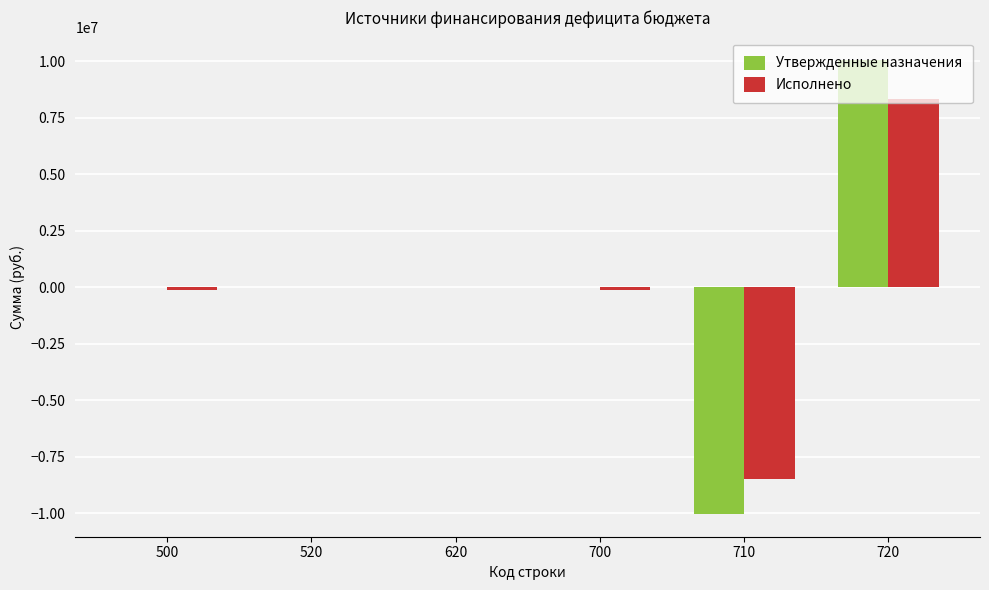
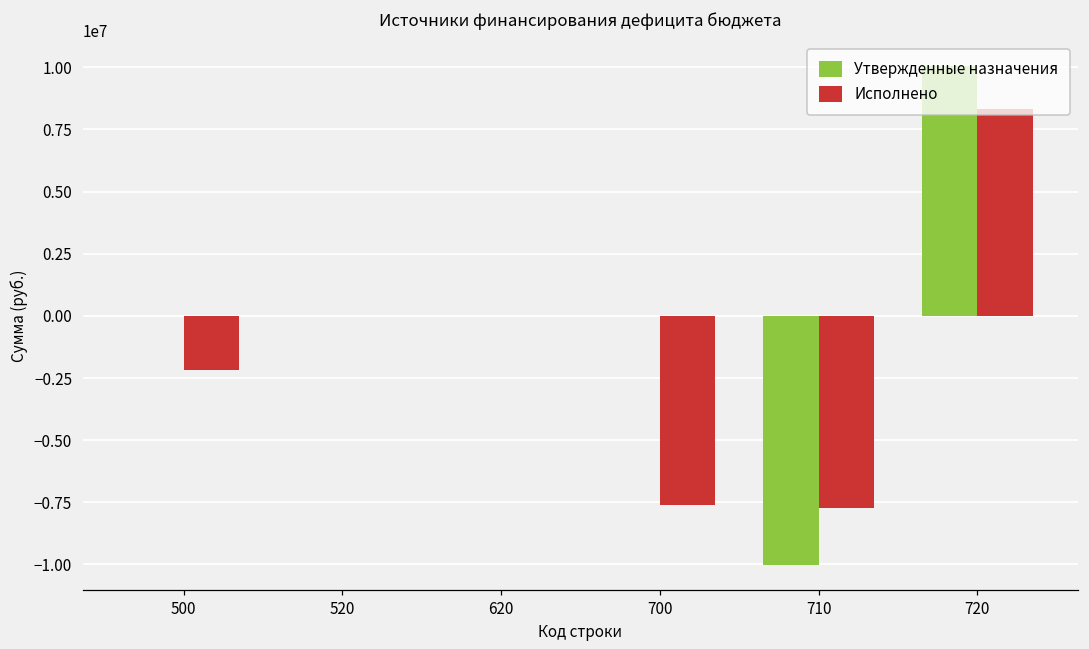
Исполнено, 500: -100000 -> -2200000
Исполнено, 700: -100000 -> -7600000
Исполнено, 710: -8500000 -> -7700000
